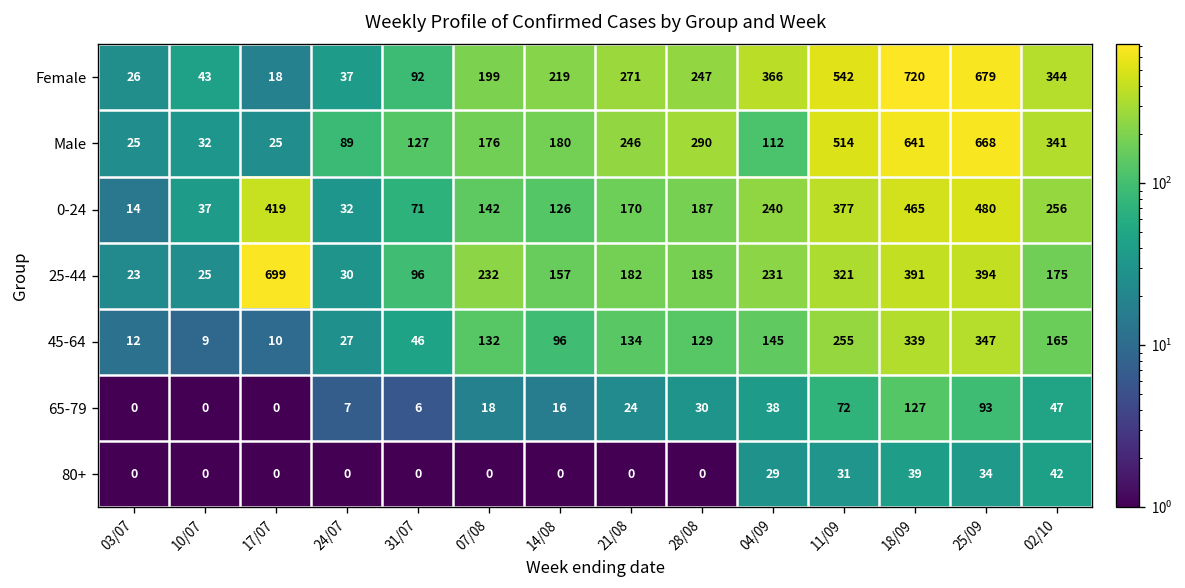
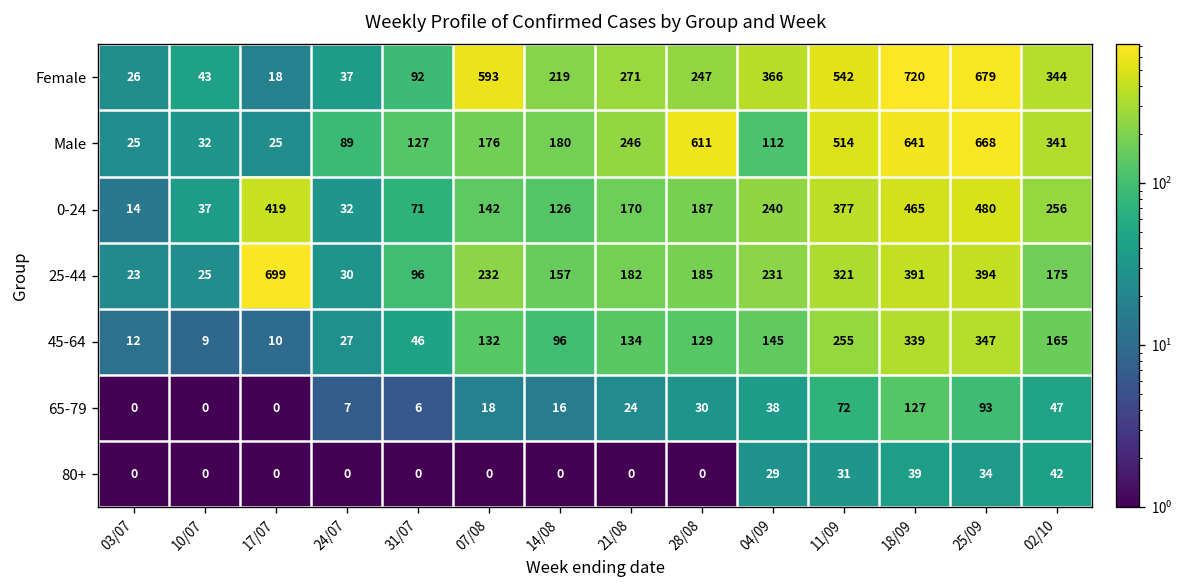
Female, 07/08: 199 -> 593
Male, 28/08: 290 -> 611
